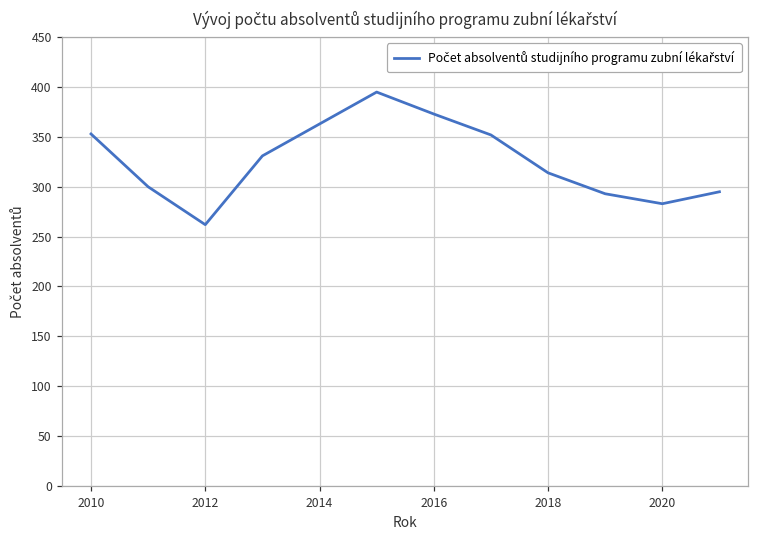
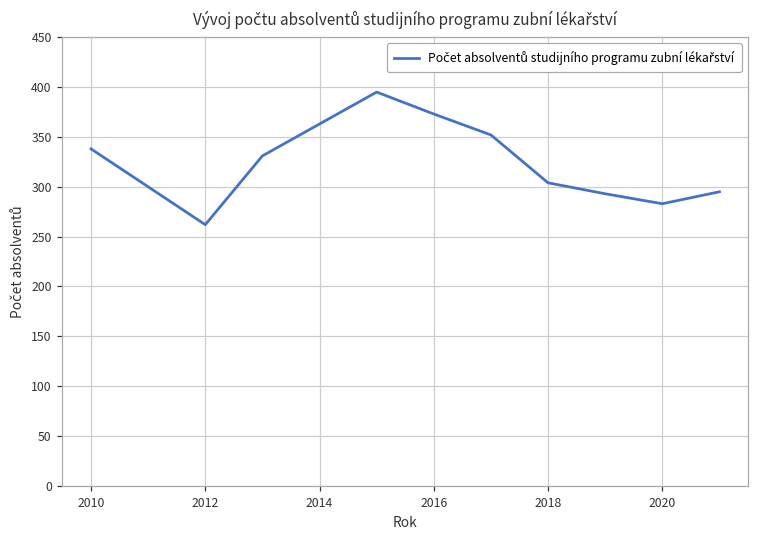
2010: 350 -> 340
2018: 310 -> 300
